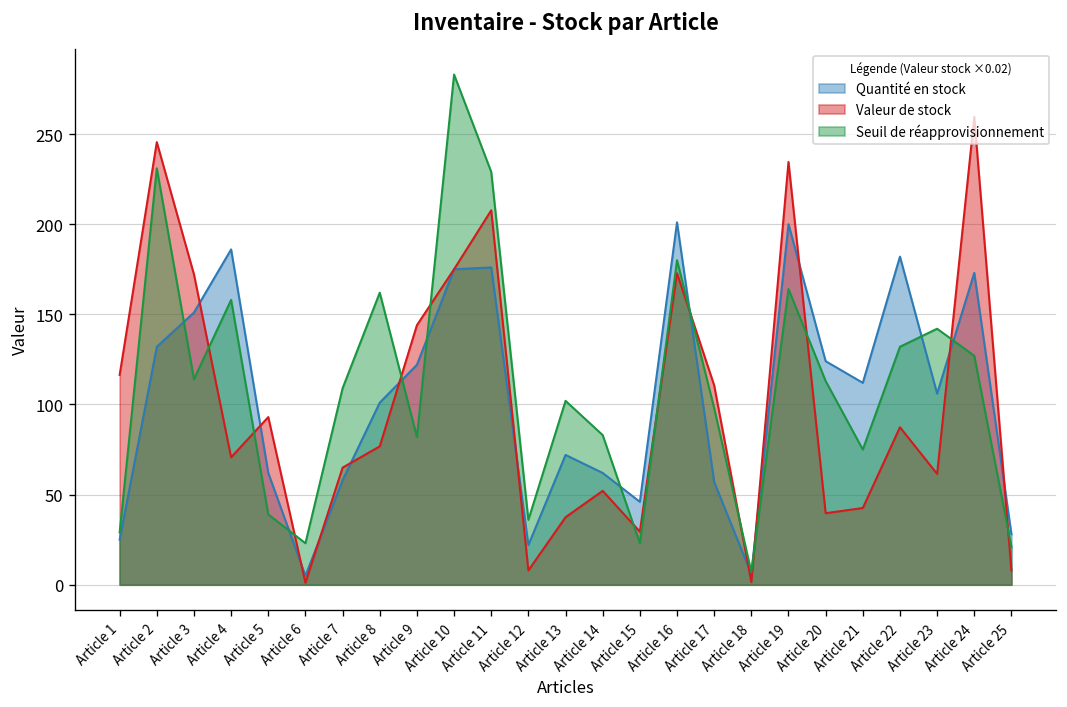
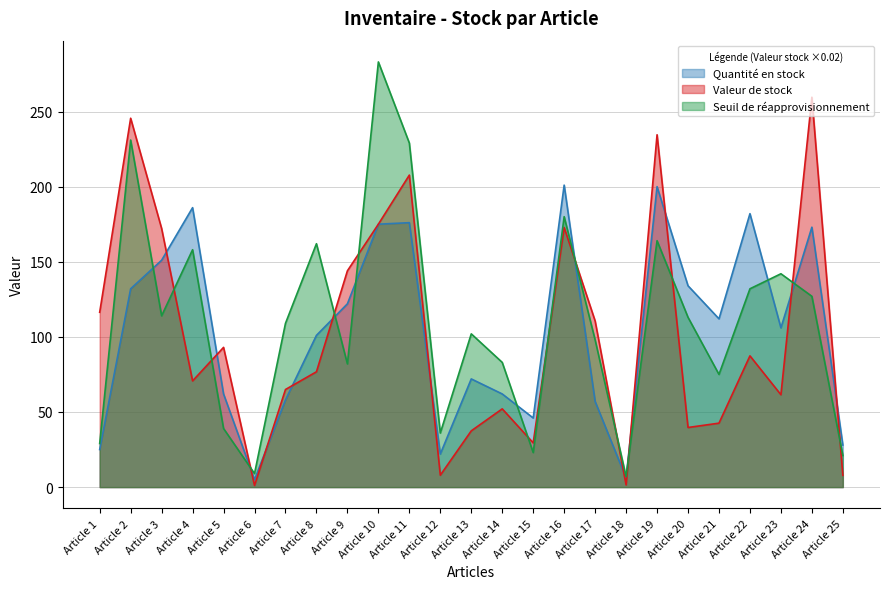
Seuil de réapprovisionnement, Article 6: 23 -> 9
Quantité en stock, Article 20: 124 -> 134
